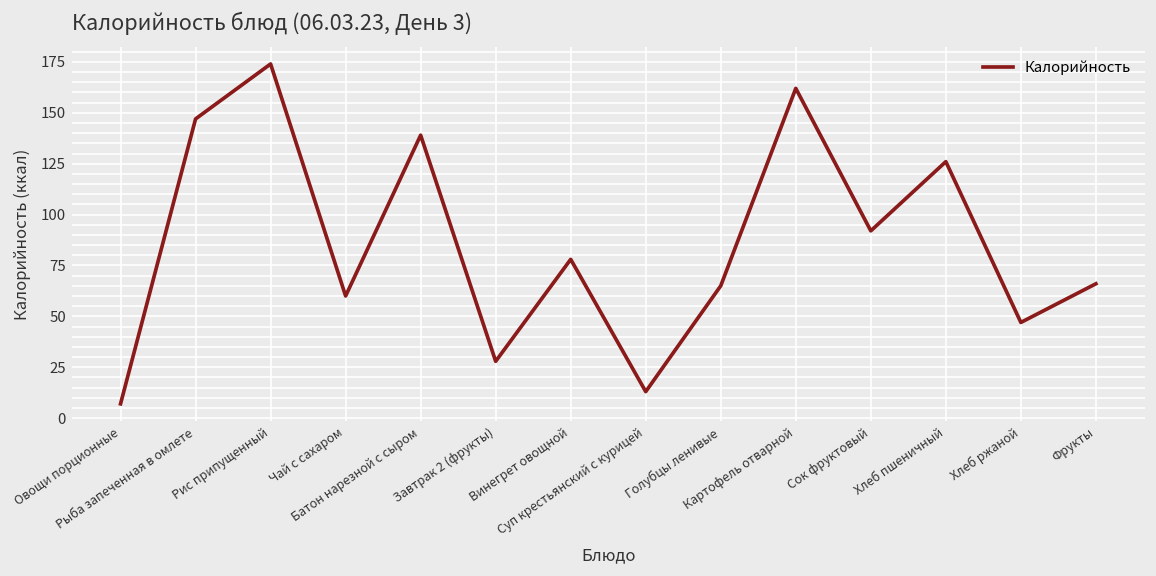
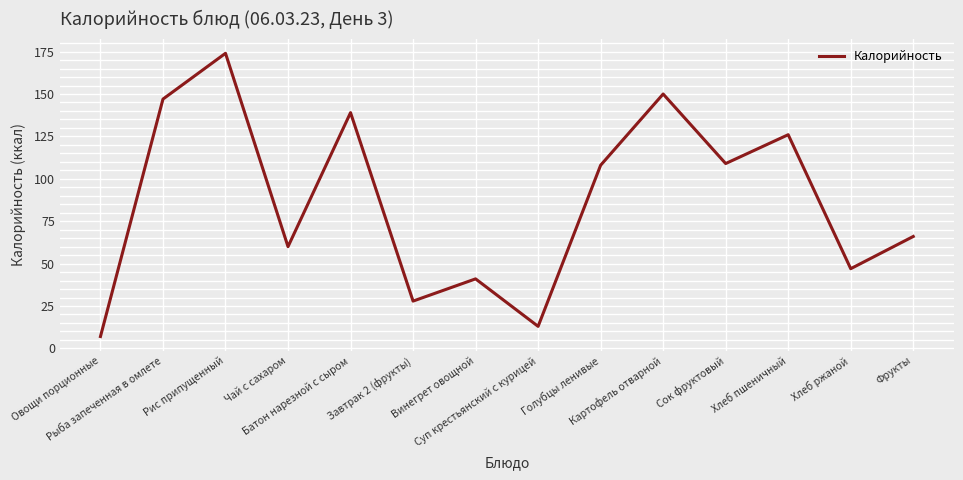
Винегрет овощной: 78 -> 41
Голубцы ленивые: 65 -> 108
Картофель отварной: 162 -> 150
Сок фруктовый: 92 -> 109
